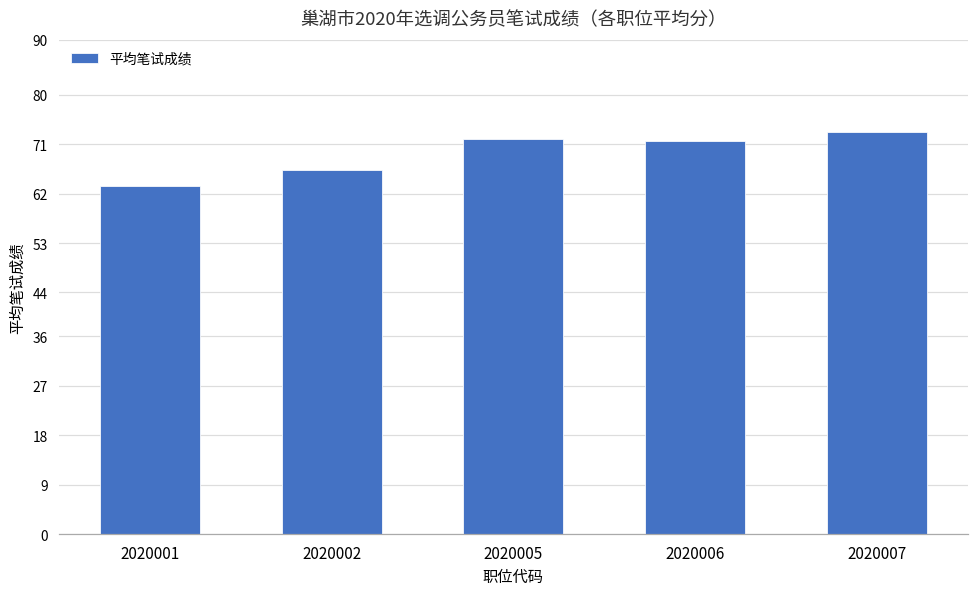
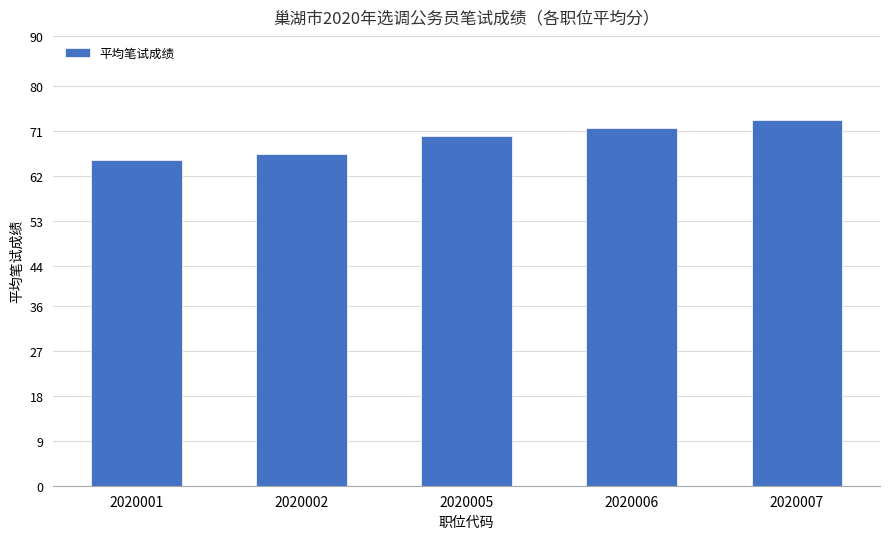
2020001: 63 -> 65
2020005: 72 -> 70
